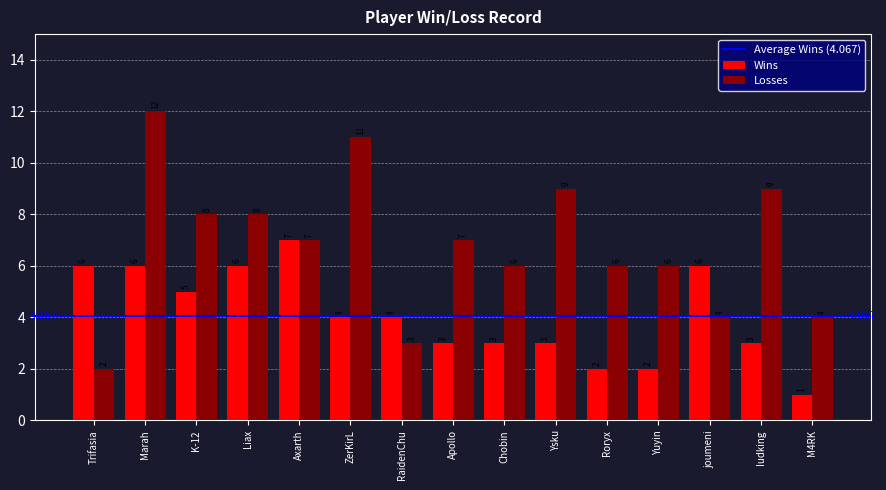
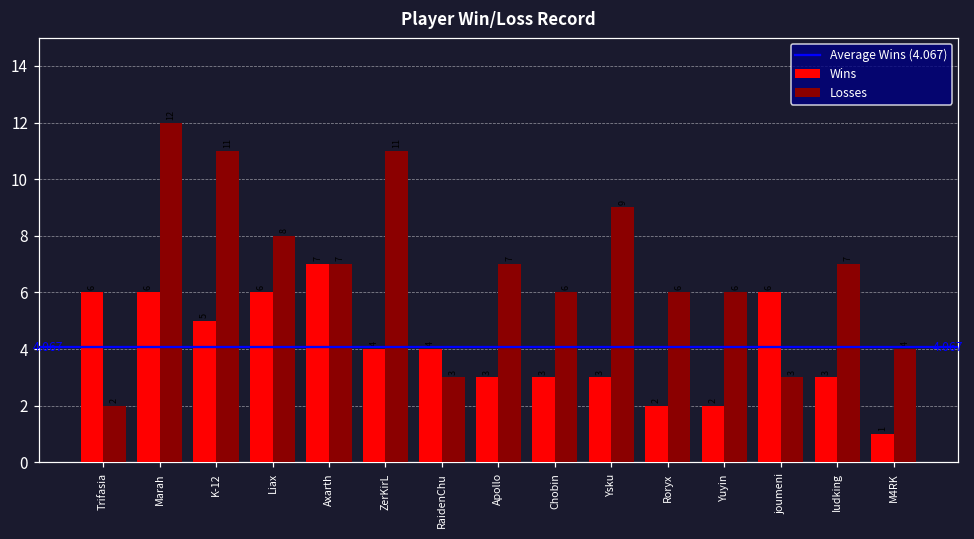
Losses, K-12: 8 -> 11
Losses, joumeni: 4 -> 3
Losses, Iudking: 9 -> 7
